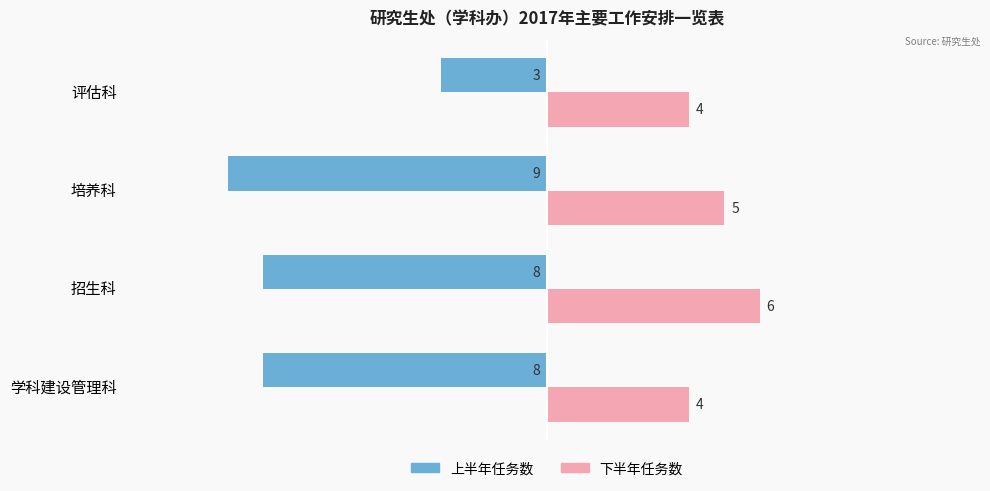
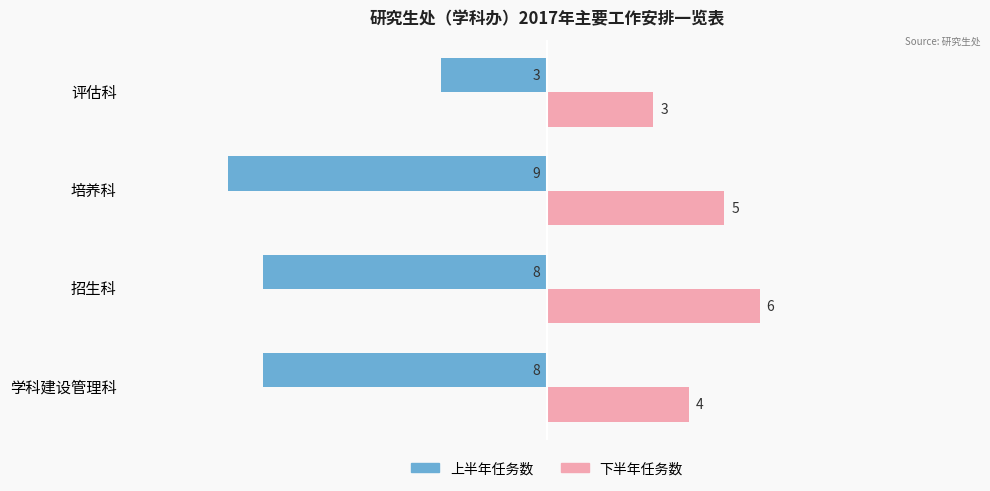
下半年任务数, 评估科: 4 -> 3
